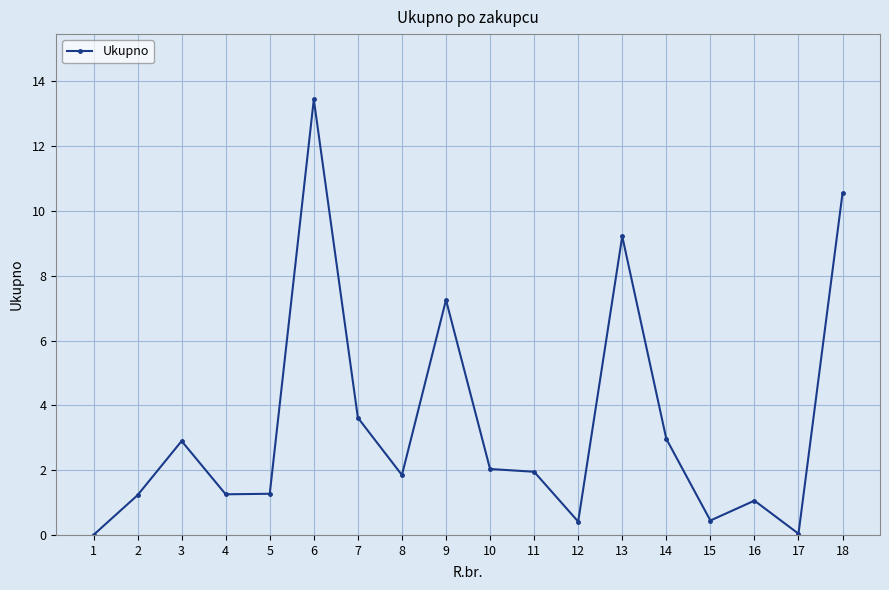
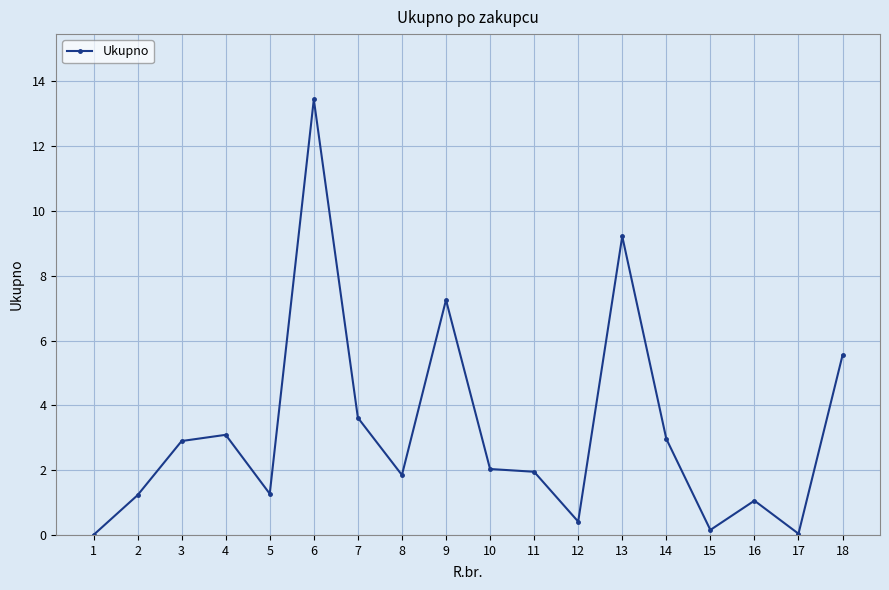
4: 1.3 -> 3.1
15: 0.4 -> 0.2
18: 10.6 -> 5.5
